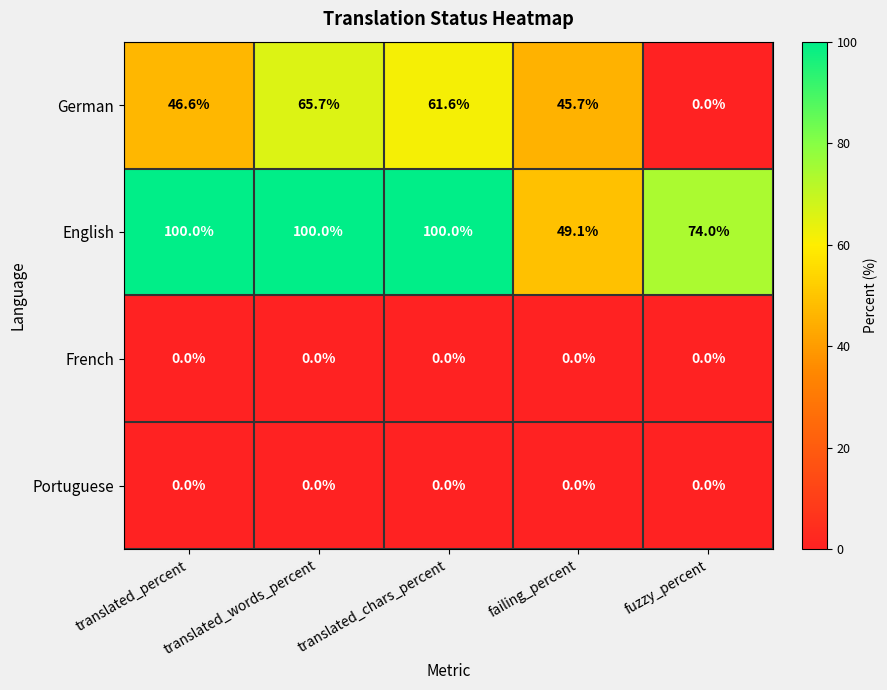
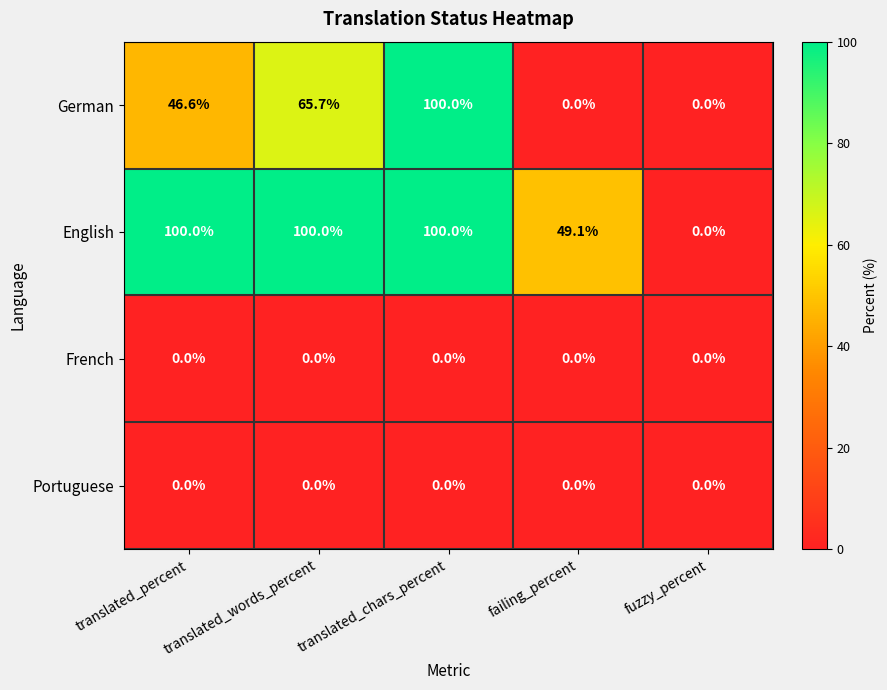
German, translated_chars_percent: 61.6% -> 100.0%
German, failing_percent: 45.7% -> 0.0%
English, fuzzy_percent: 74.0% -> 0.0%
